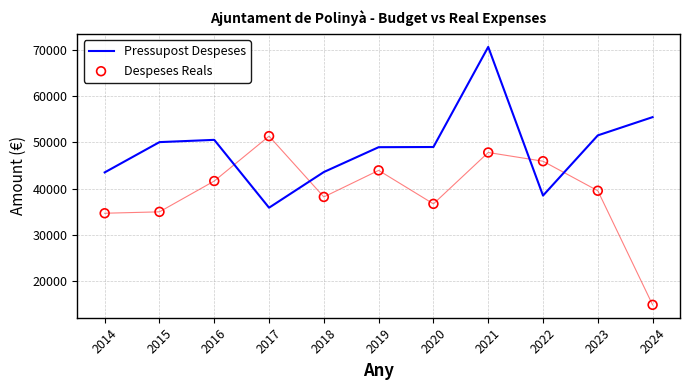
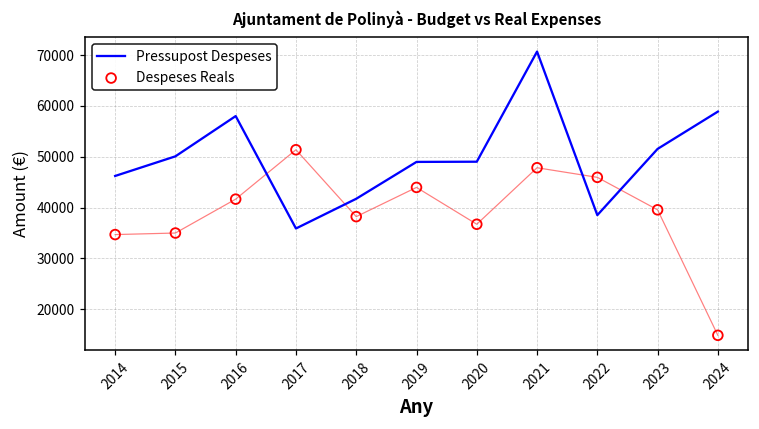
Pressupost Despeses, 2014: 44000 -> 46000
Pressupost Despeses, 2016: 51000 -> 58000
Pressupost Despeses, 2018: 44000 -> 42000
Pressupost Despeses, 2024: 55000 -> 59000
